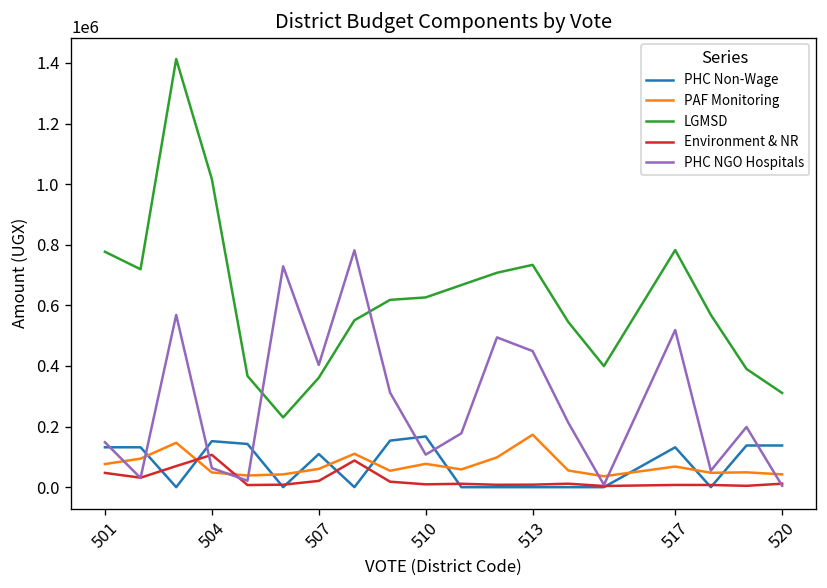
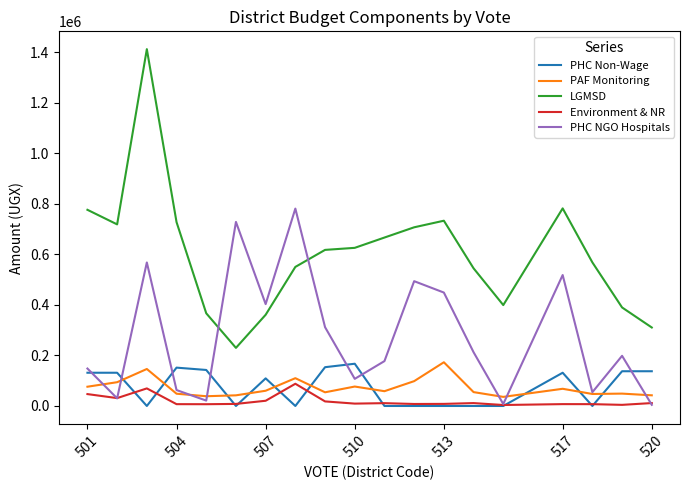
LGMSD, 504: 1020000 -> 730000
Environment & NR, 504: 110000 -> 10000
